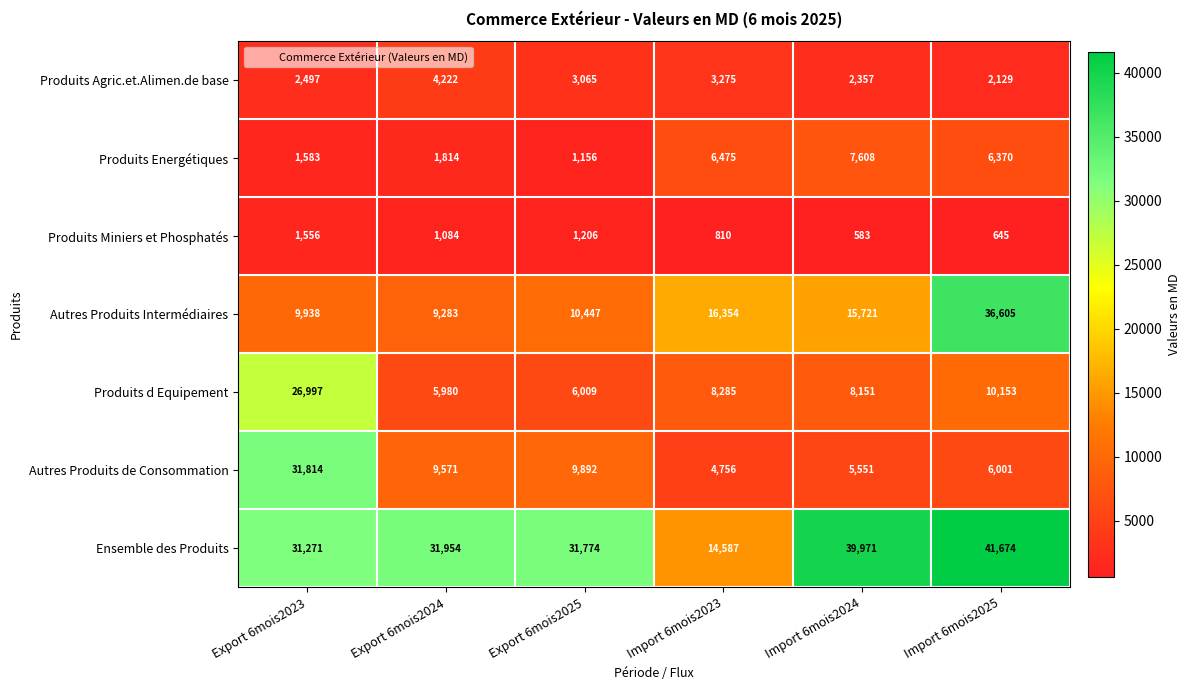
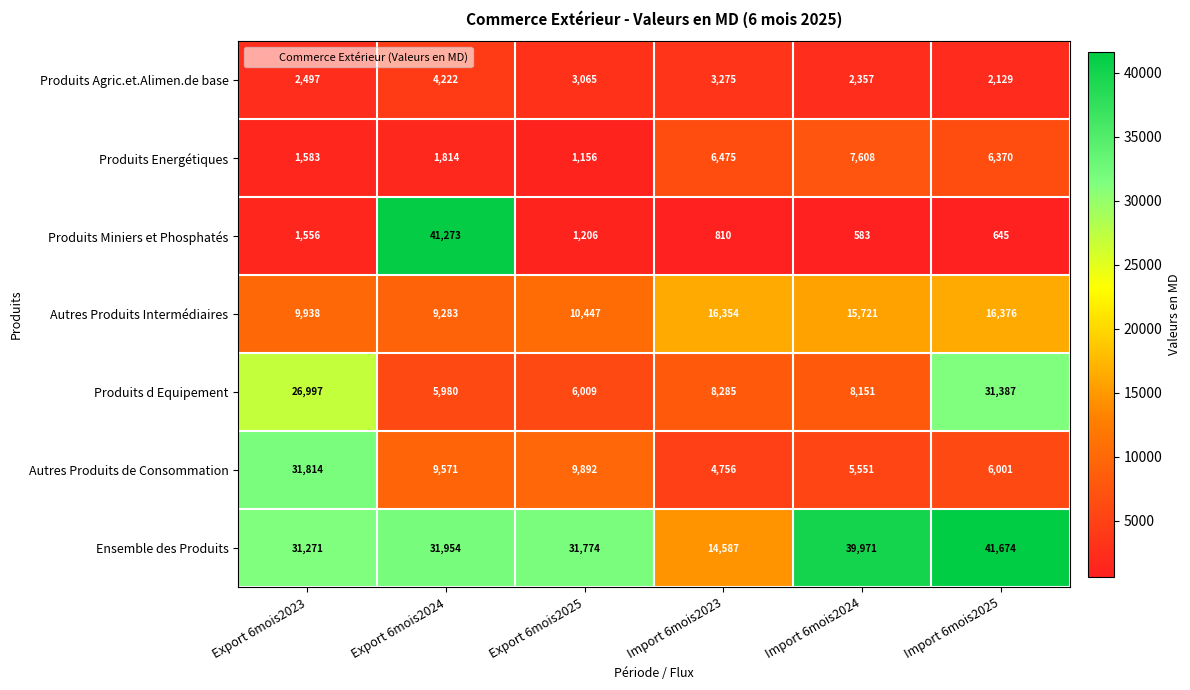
Produits Miniers et Phosphatés, Export 6mois2024: 1,084 -> 41,273
Autres Produits Intermédiaires, Import 6mois2025: 36,605 -> 16,376
Produits d Equipement, Import 6mois2025: 10,153 -> 31,387
